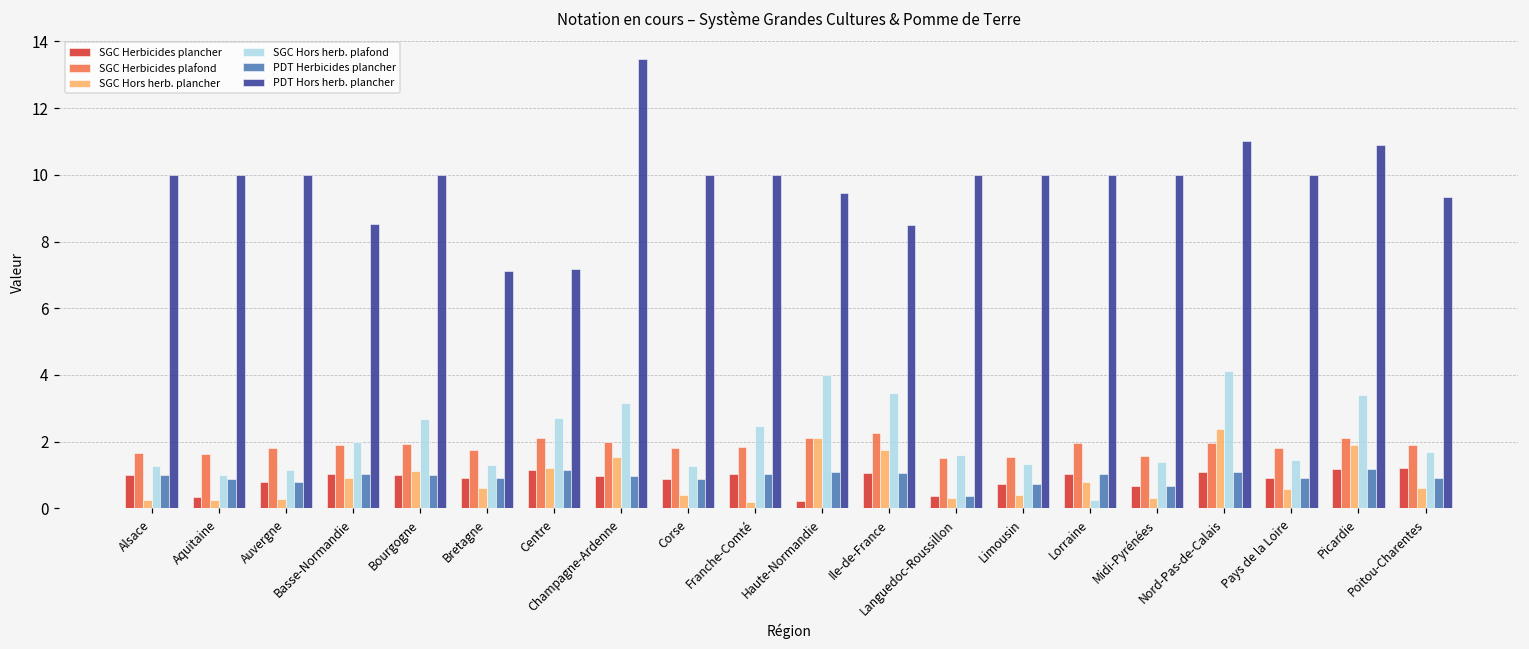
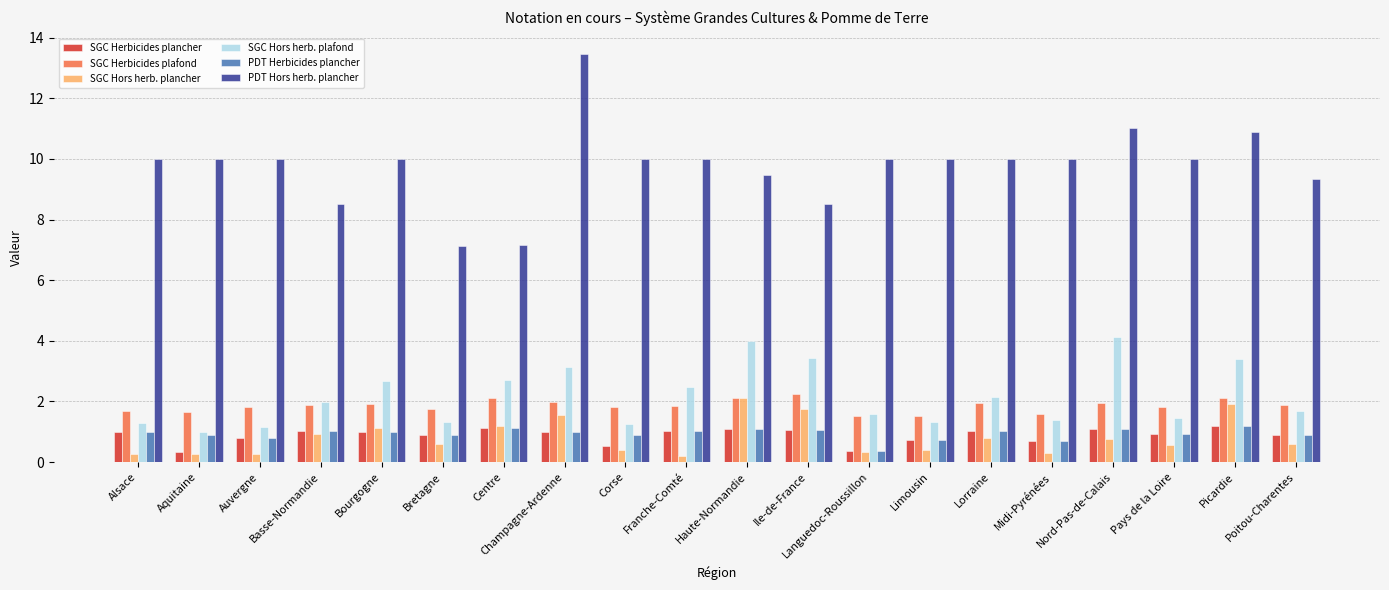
SGC Herbicides plancher, Corse: 0.9 -> 0.5
SGC Herbicides plancher, Haute-Normandie: 0.2 -> 1.1
SGC Hors herb. plafond, Lorraine: 0.3 -> 2.2
SGC Hors herb. plancher, Nord-Pas-de-Calais: 2.4 -> 0.8
SGC Herbicides plancher, Poitou-Charentes: 1.2 -> 0.9
